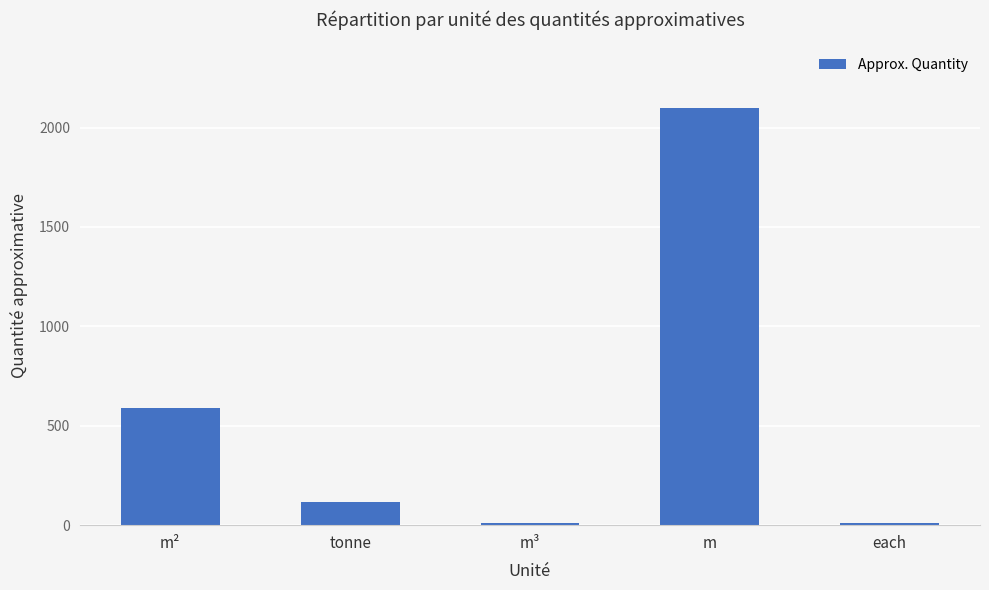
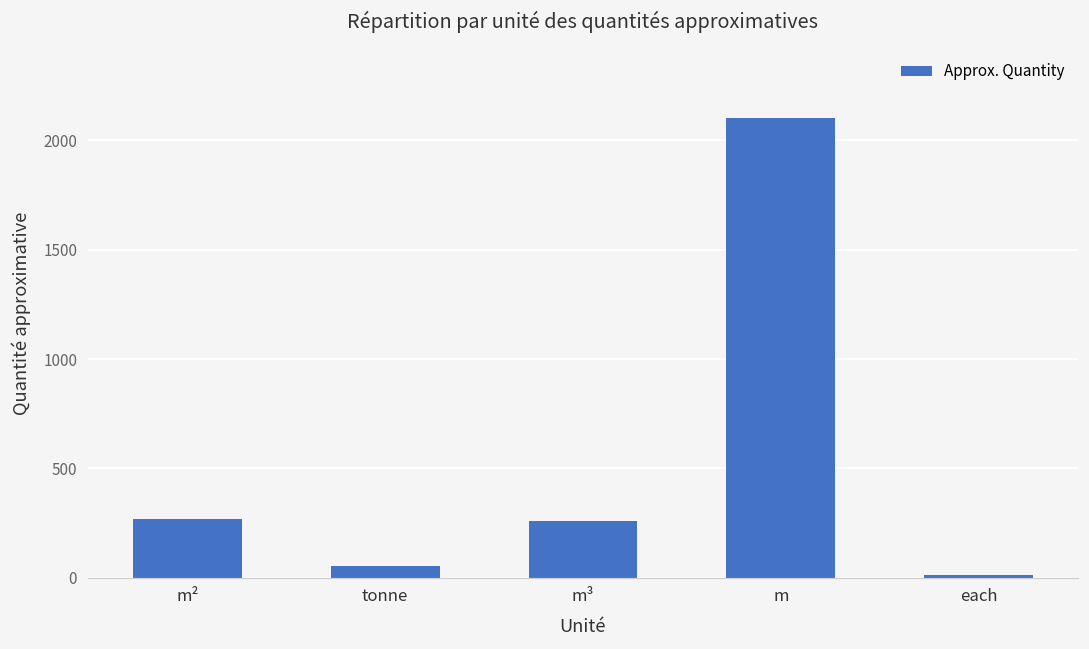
m²: 590 -> 270
tonne: 120 -> 60
m³: 10 -> 260
